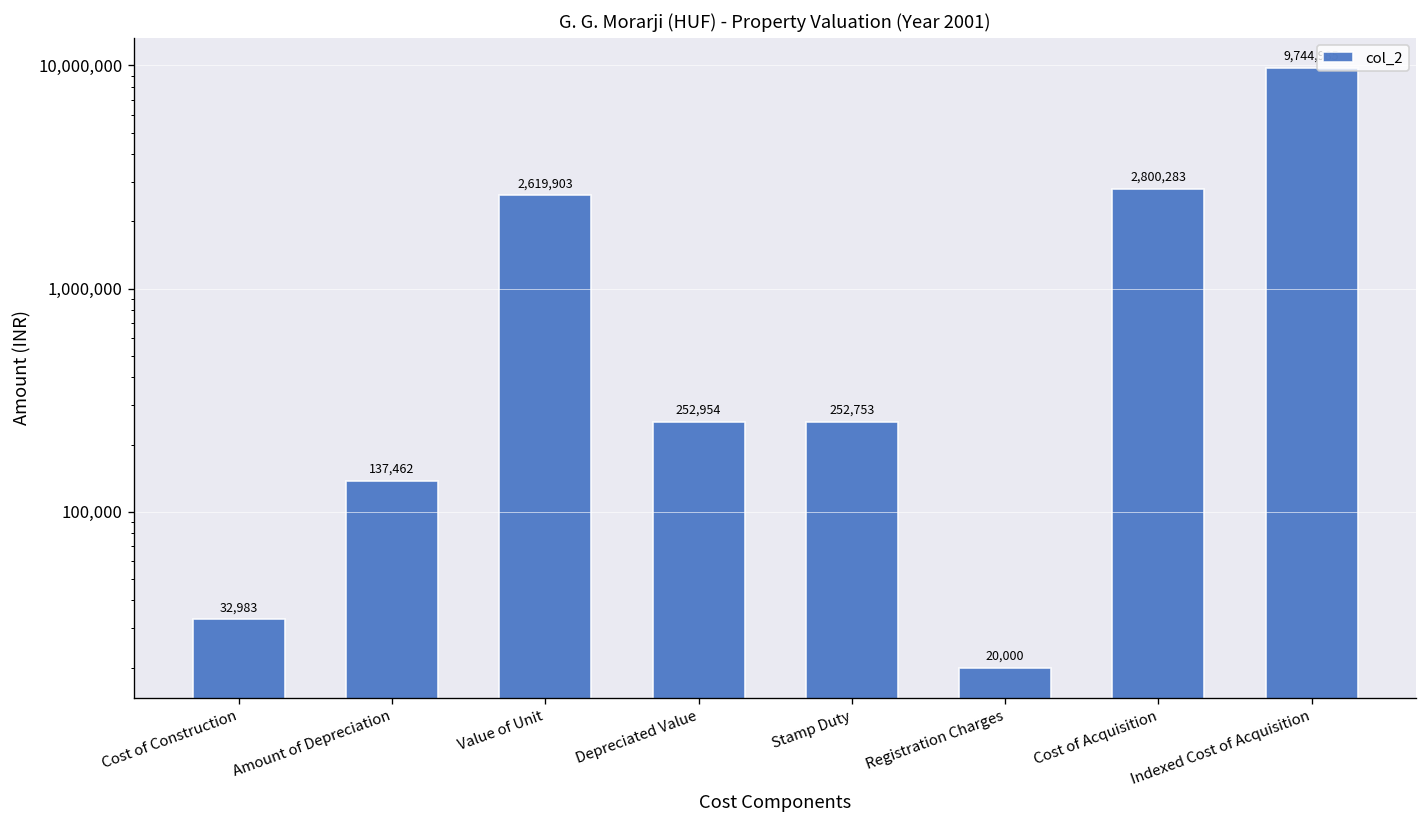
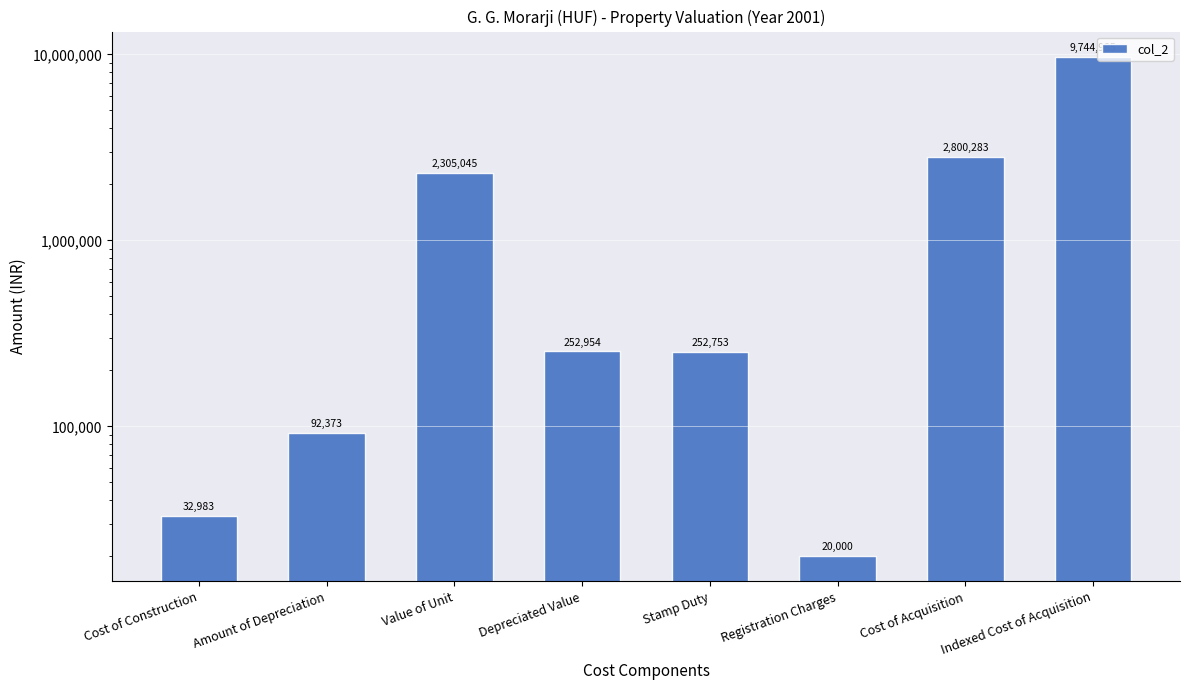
Amount of Depreciation: 137,462 -> 92,373
Value of Unit: 2,619,903 -> 2,305,045
